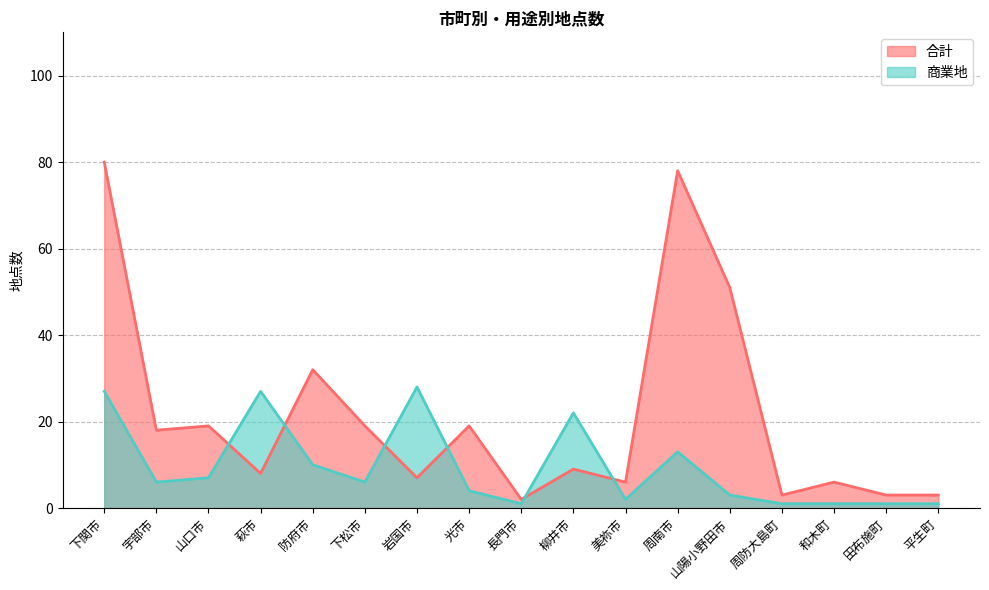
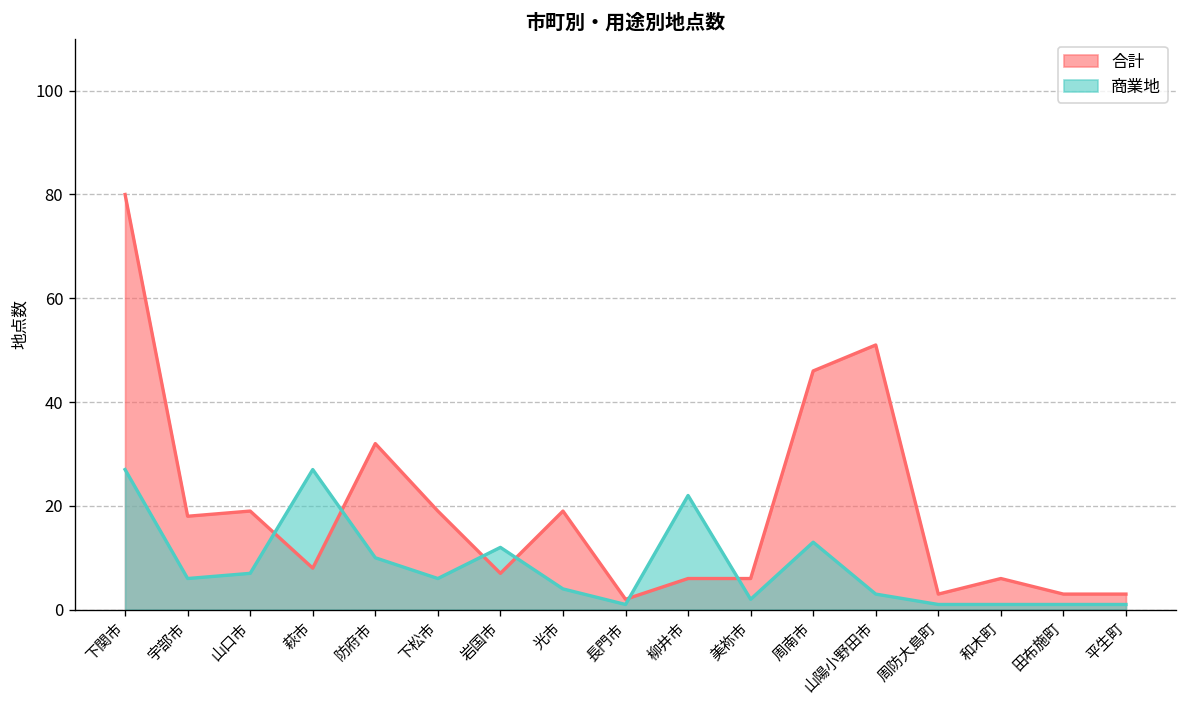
商業地, 岩国市: 28 -> 12
合計, 柳井市: 9 -> 6
合計, 周南市: 78 -> 46
